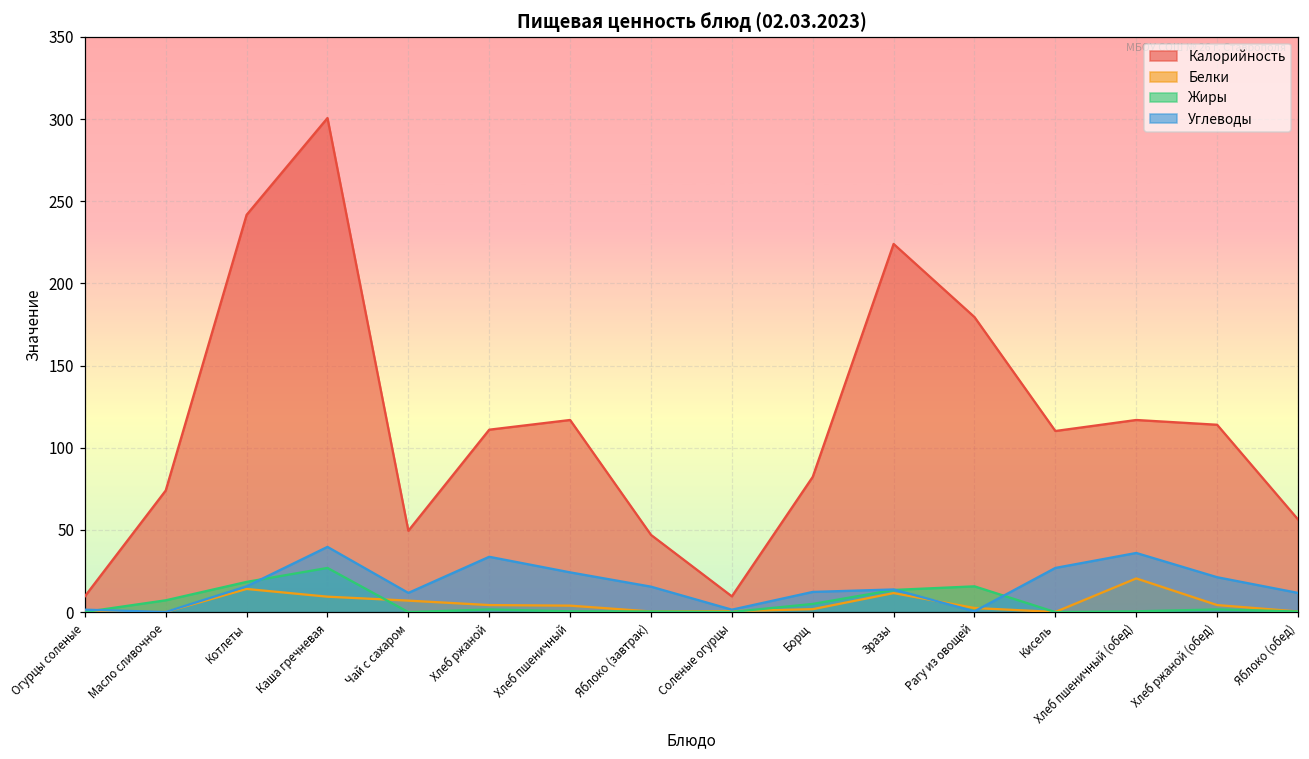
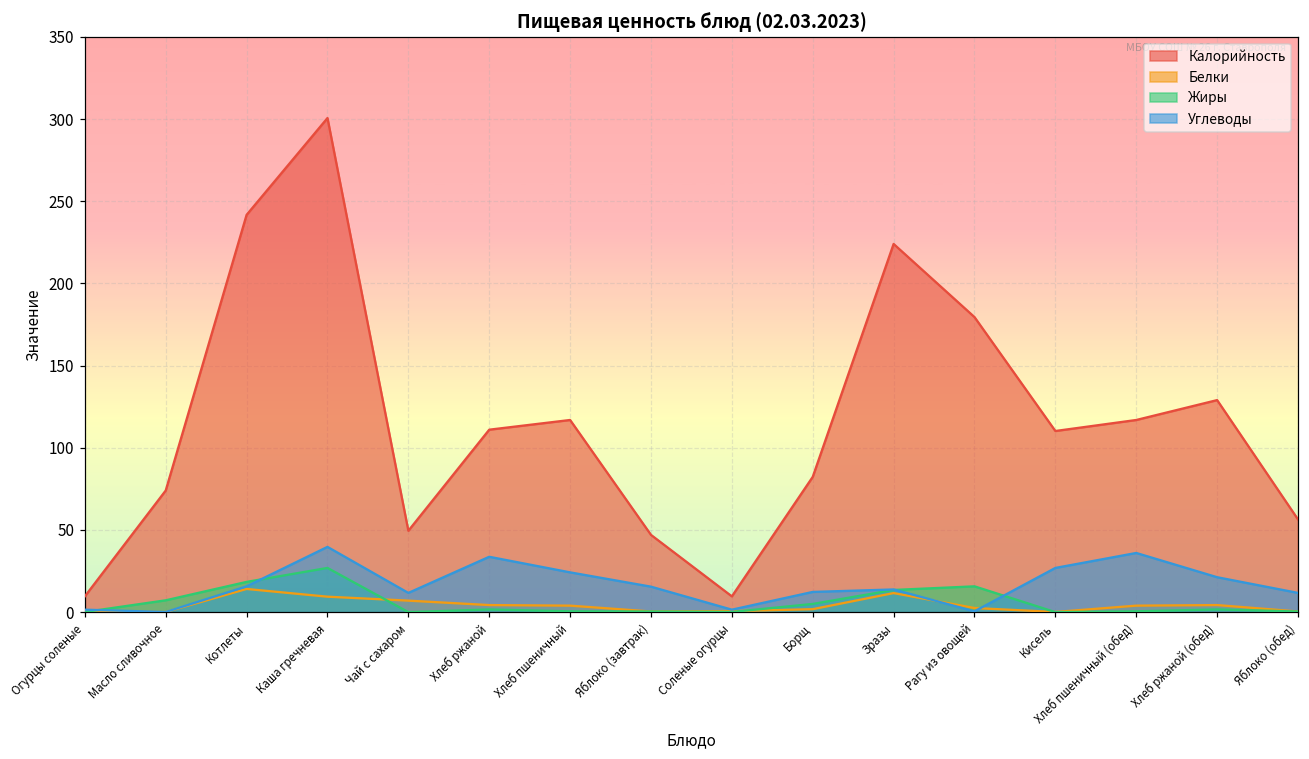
Белки, Хлеб пшеничный (обед): 21 -> 4
Калорийность, Хлеб ржаной (обед): 114 -> 129
